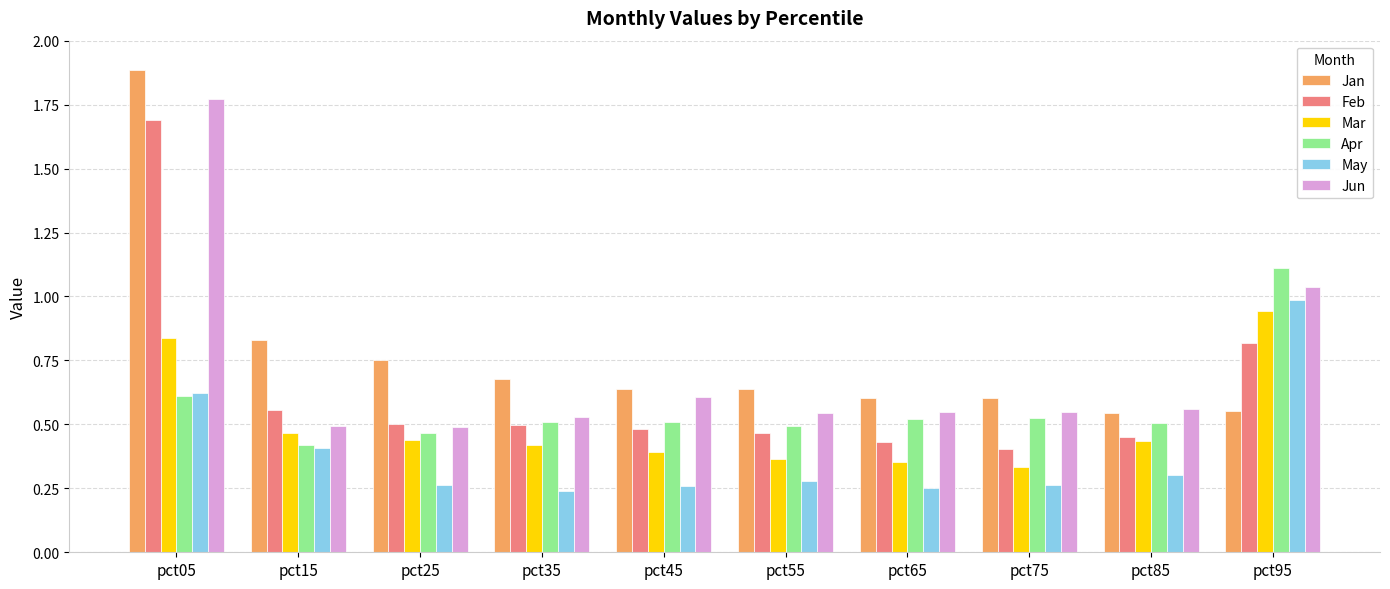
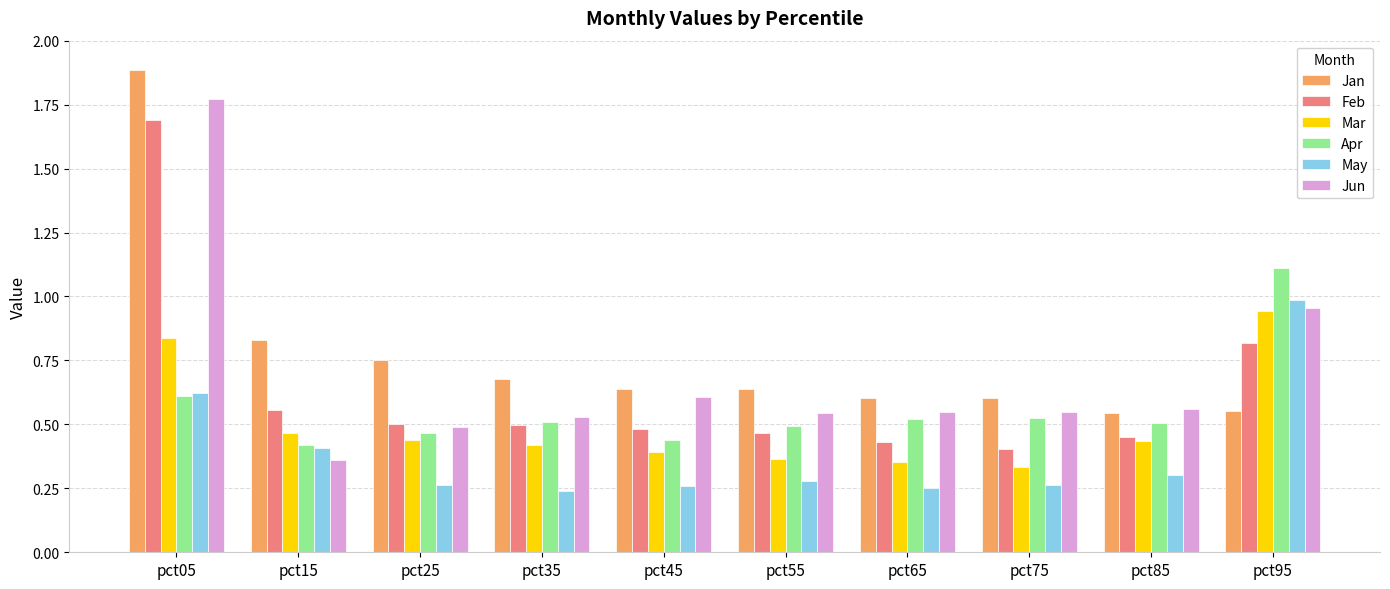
Jun, pct15: 0.49 -> 0.36
Apr, pct45: 0.51 -> 0.44
Jun, pct95: 1.04 -> 0.95
